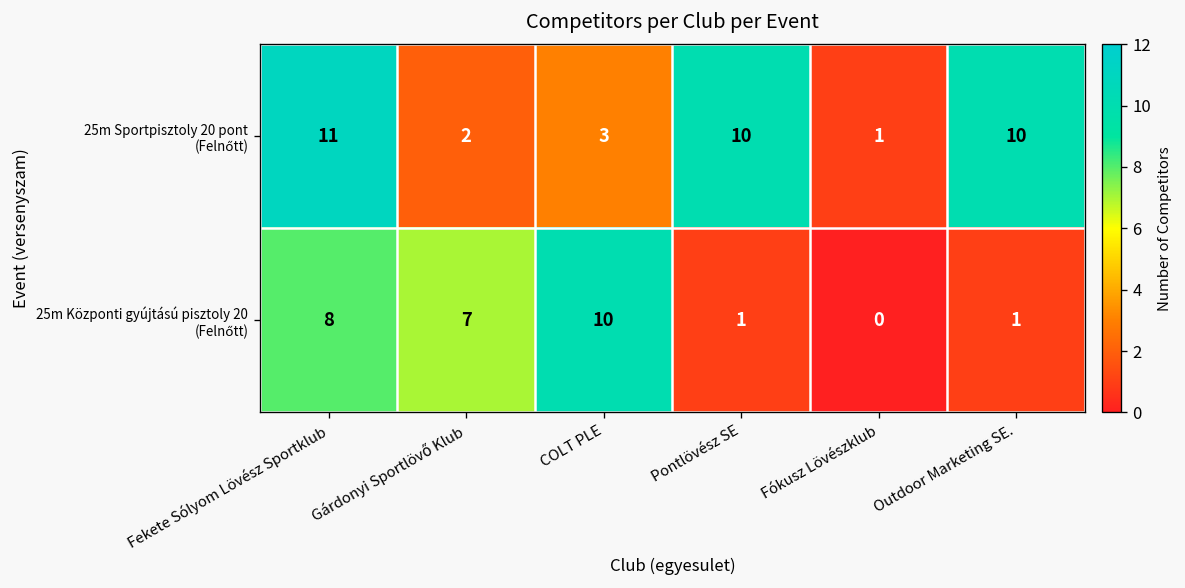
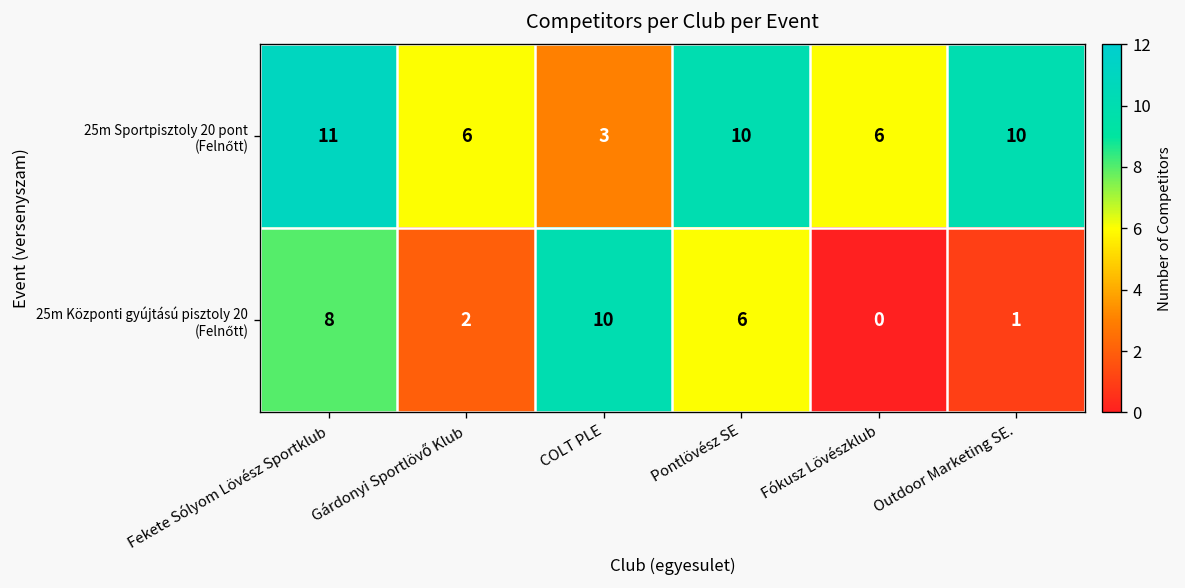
25m Sportpisztoly 20 pont (Felnőtt), Gárdonyi Sportlövő Klub: 2 -> 6
25m Sportpisztoly 20 pont (Felnőtt), Fókusz Lövészklub: 1 -> 6
25m Központi gyújtású pisztoly 20 (Felnőtt), Gárdonyi Sportlövő Klub: 7 -> 2
25m Központi gyújtású pisztoly 20 (Felnőtt), Pontlövész SE: 1 -> 6
